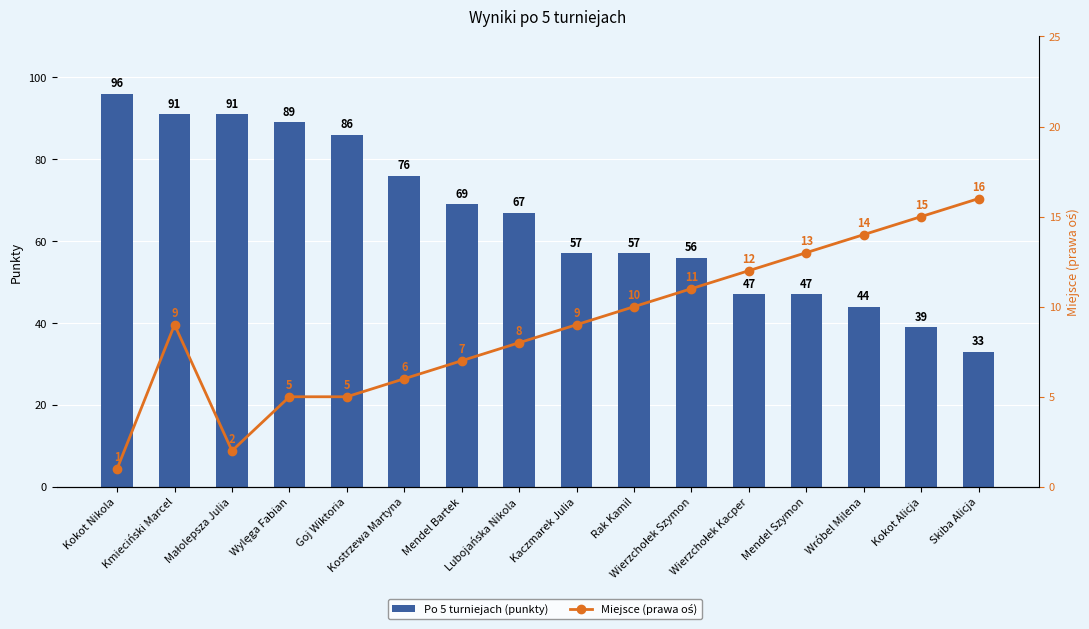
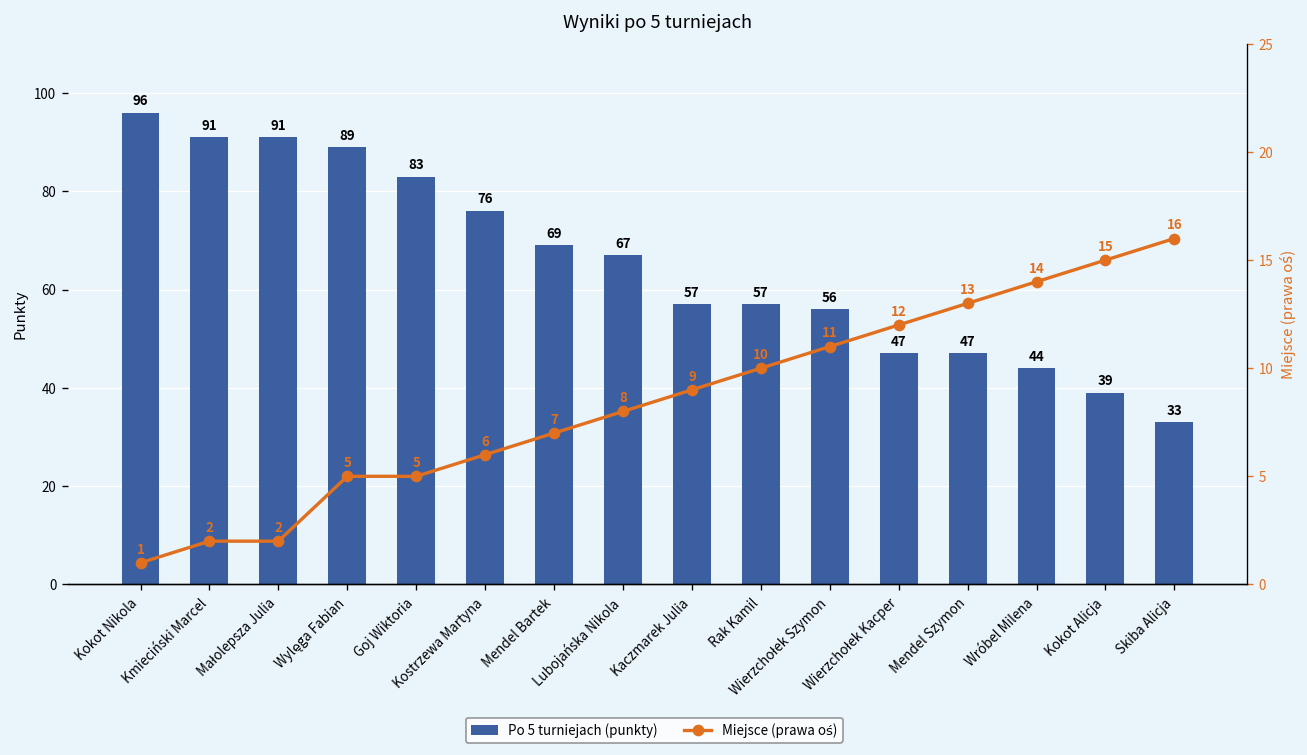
Po 5 turniejach (punkty), Goj Wiktoria: 86 -> 83
Miejsce (prawa oś), Kmieciński Marcel: 9 -> 2
